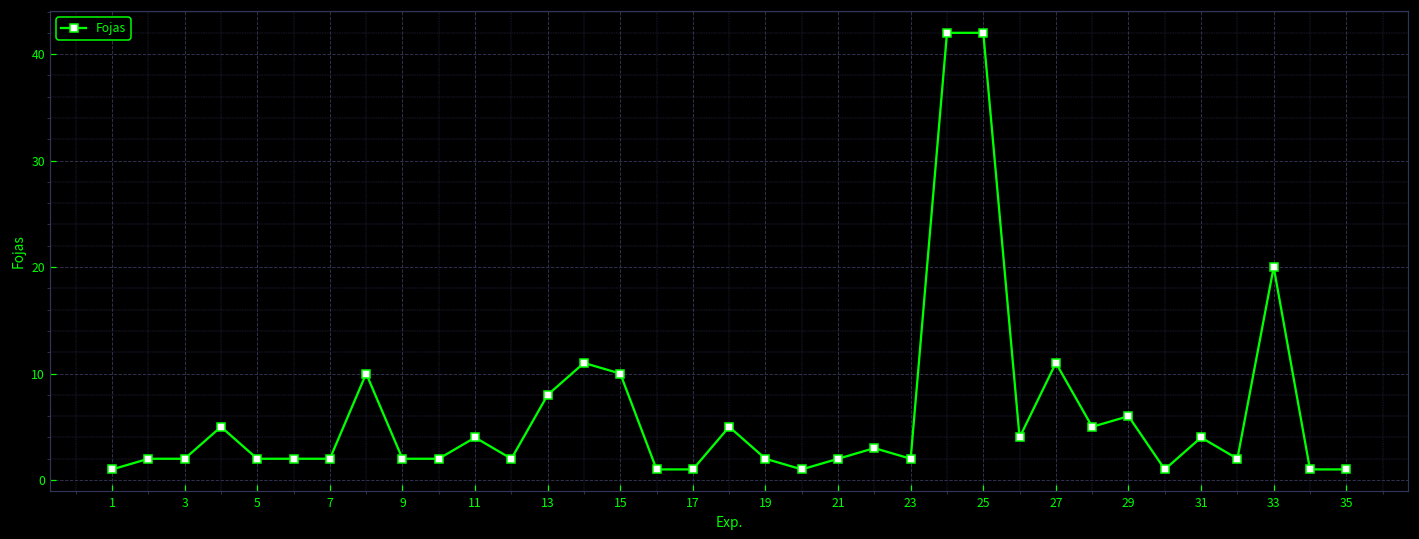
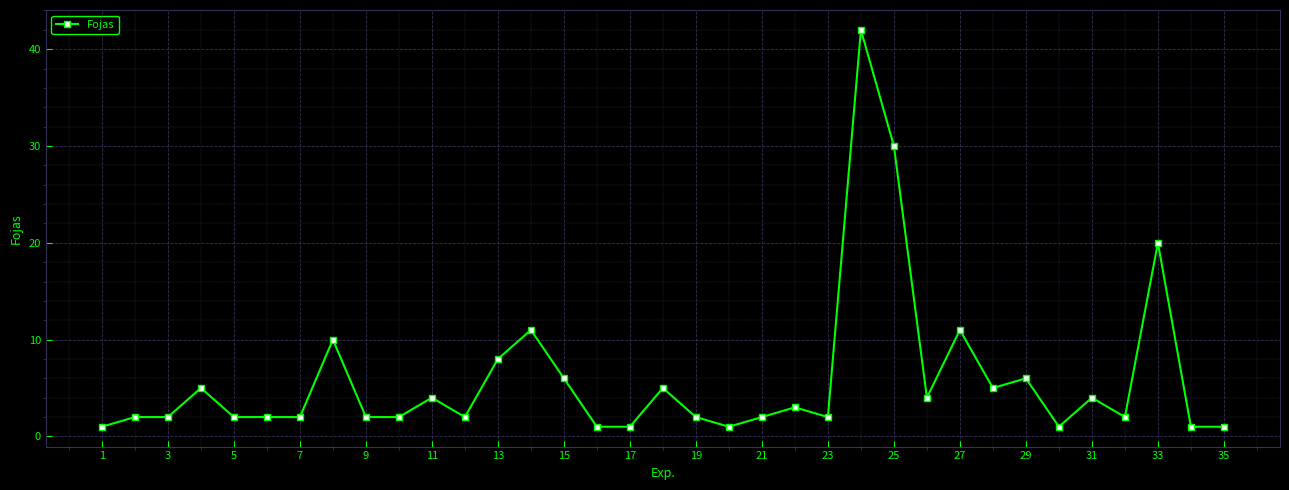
15: 10 -> 6
25: 42 -> 30
